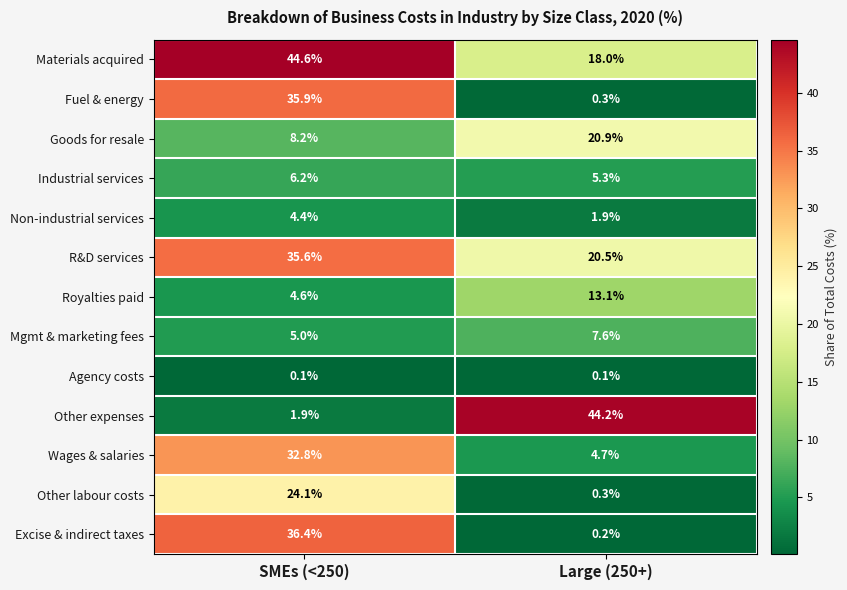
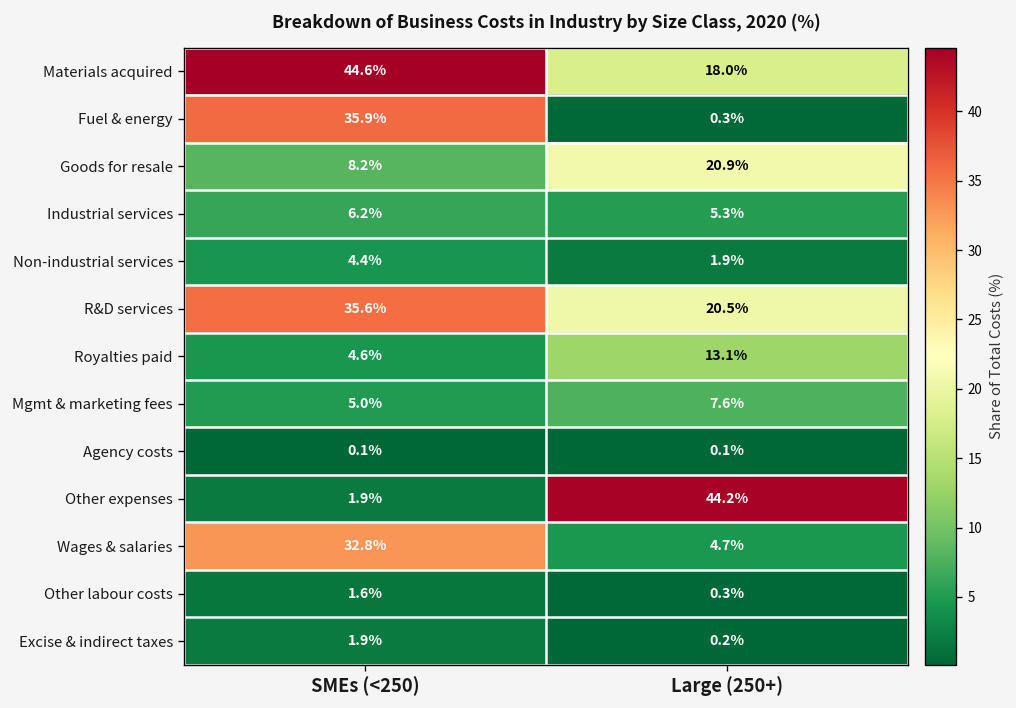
Other labour costs, SMEs (<250): 24.1% -> 1.6%
Excise & indirect taxes, SMEs (<250): 36.4% -> 1.9%
